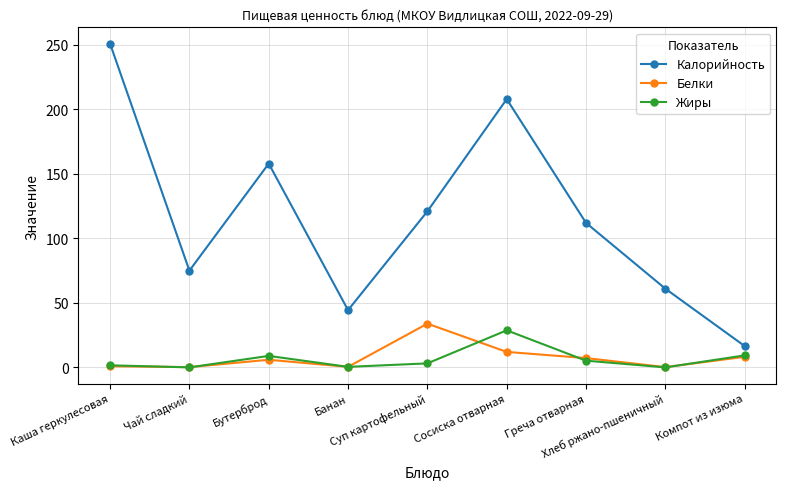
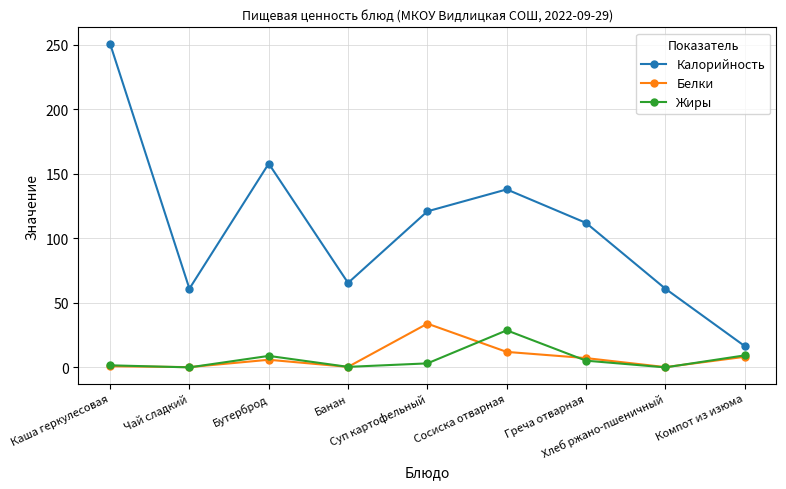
Калорийность, Чай сладкий: 75 -> 61
Калорийность, Банан: 44 -> 66
Калорийность, Сосиска отварная: 208 -> 138
